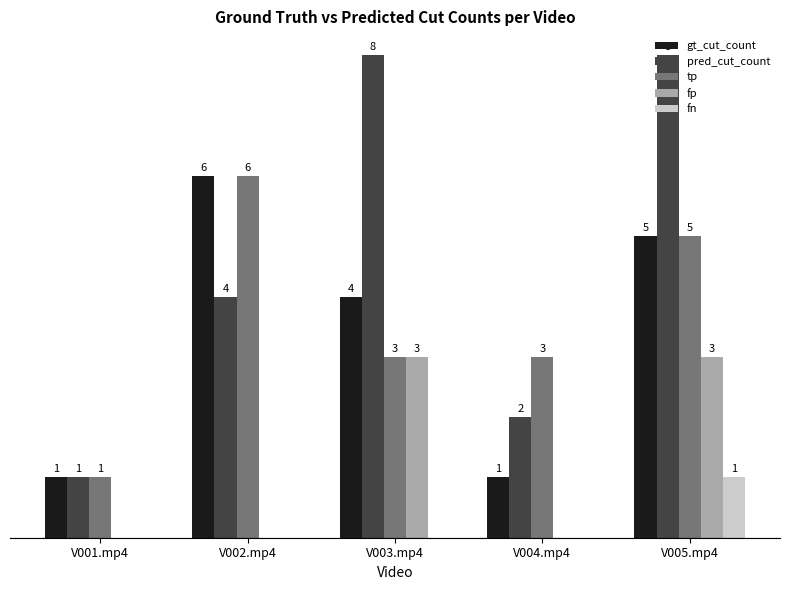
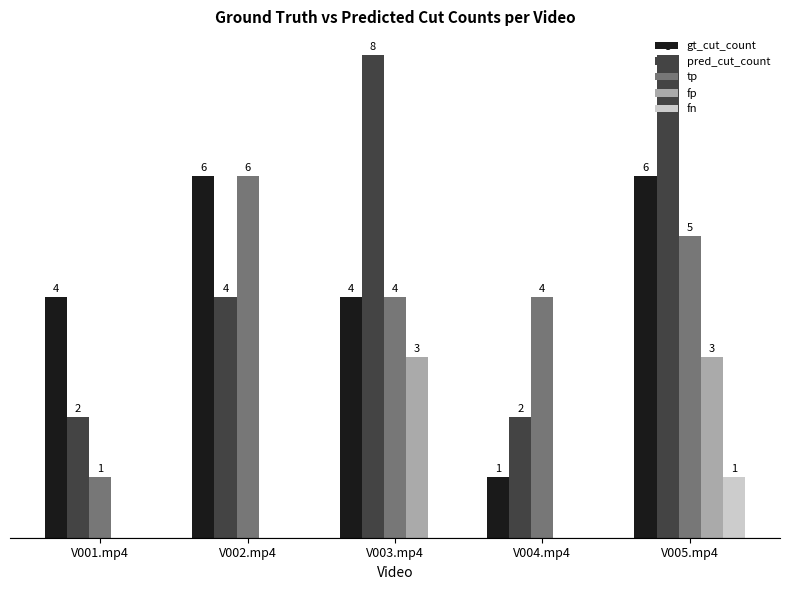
gt_cut_count, V001.mp4: 1 -> 4
pred_cut_count, V001.mp4: 1 -> 2
tp, V003.mp4: 3 -> 4
tp, V004.mp4: 3 -> 4
gt_cut_count, V005.mp4: 5 -> 6
